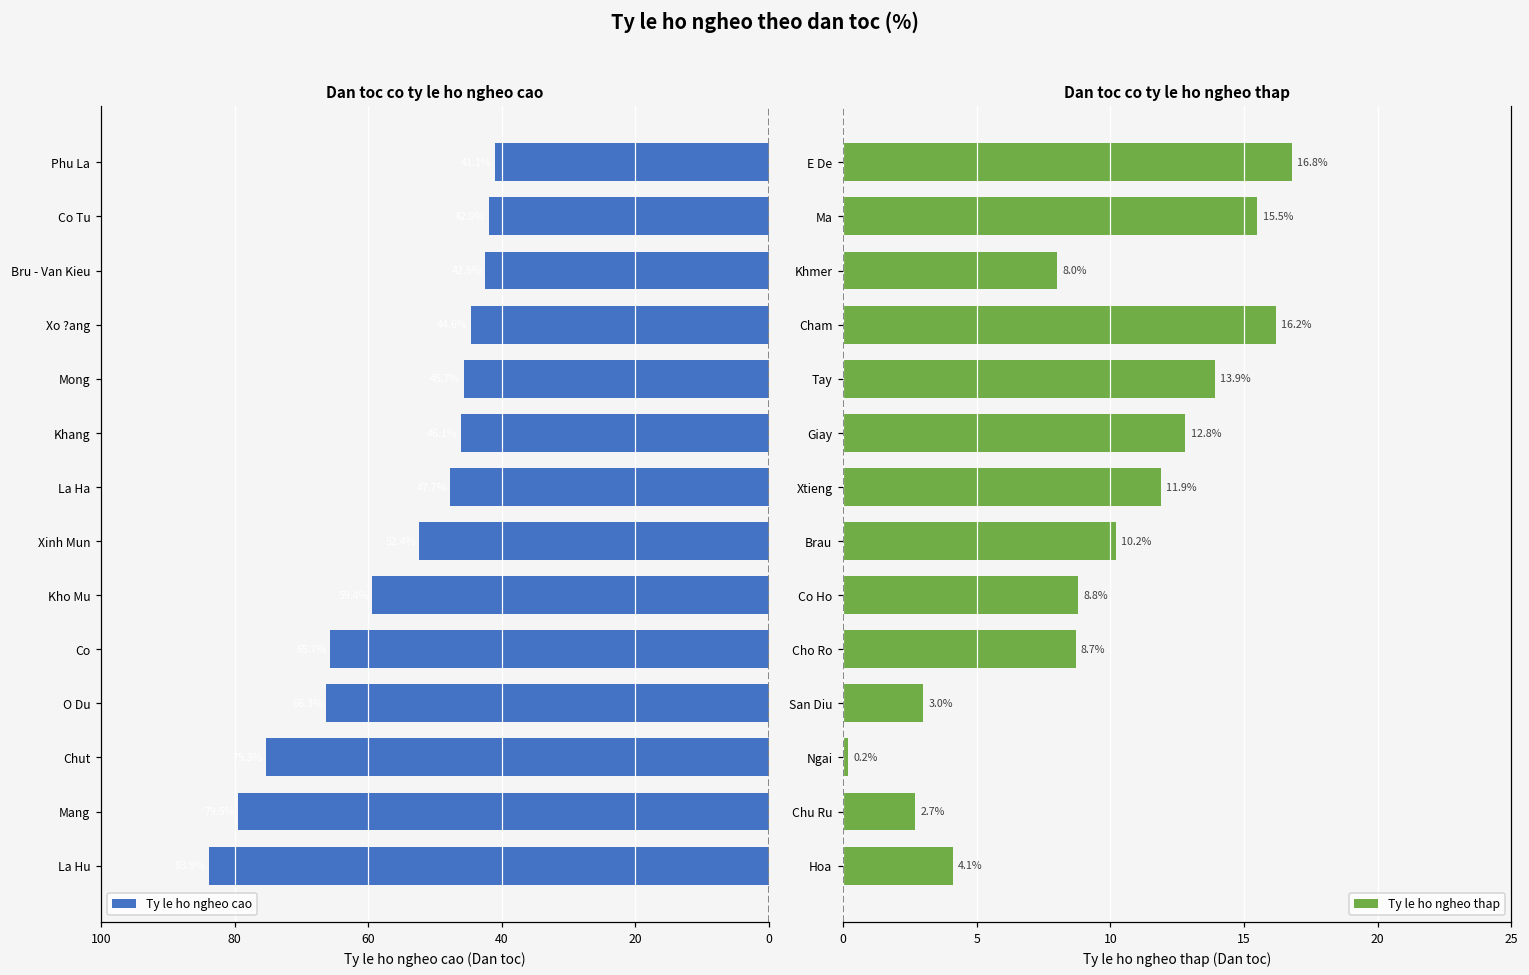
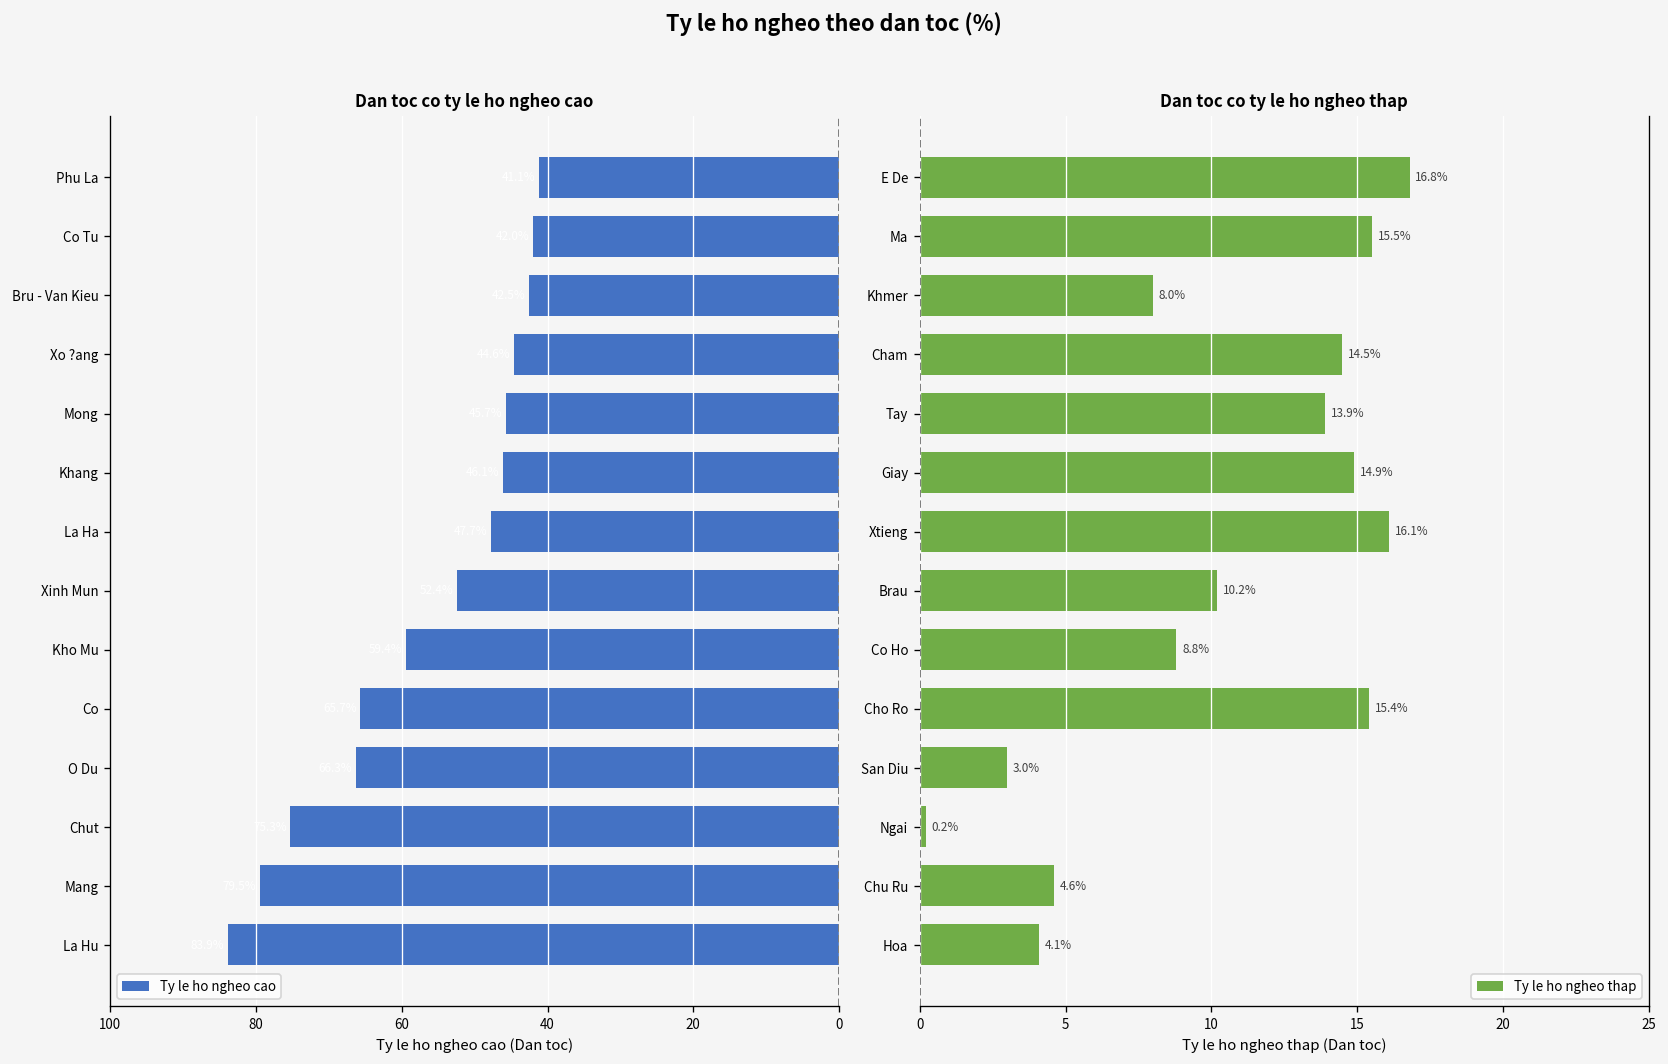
Dan toc co ty le ho ngheo thap, Cham: 16.2% -> 14.5%
Dan toc co ty le ho ngheo thap, Giay: 12.8% -> 14.9%
Dan toc co ty le ho ngheo thap, Xtieng: 11.9% -> 16.1%
Dan toc co ty le ho ngheo thap, Cho Ro: 8.7% -> 15.4%
Dan toc co ty le ho ngheo thap, Chu Ru: 2.7% -> 4.6%
